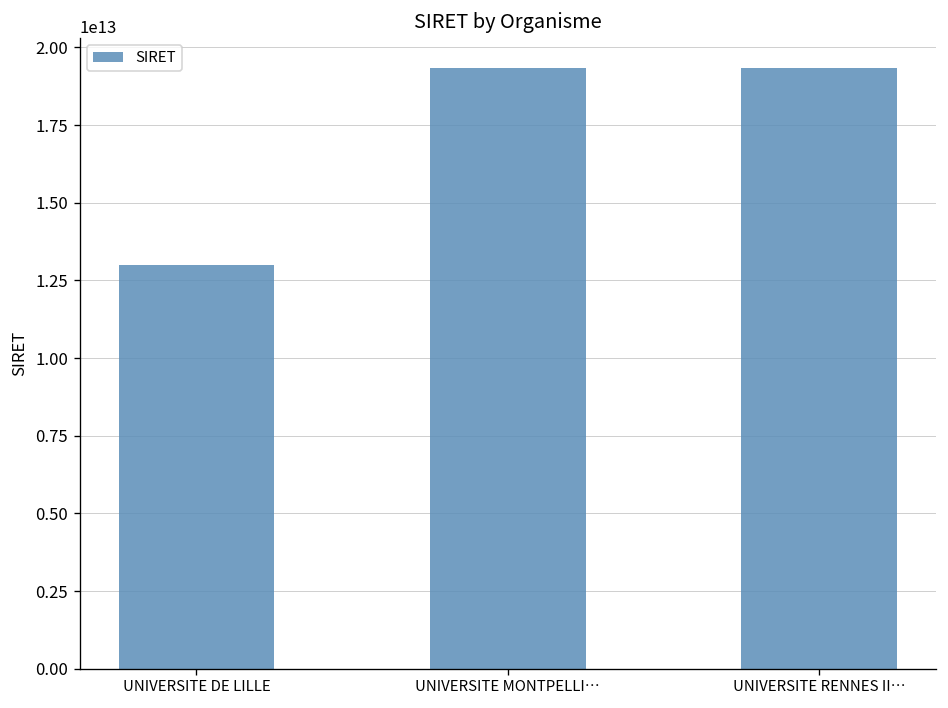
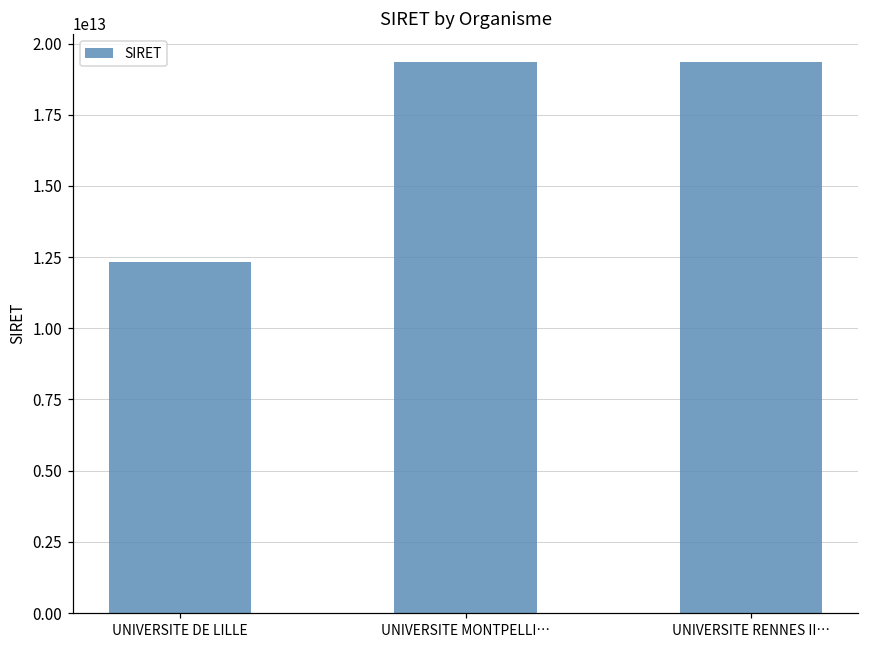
UNIVERSITE DE LILLE: 13000000000000 -> 12300000000000
